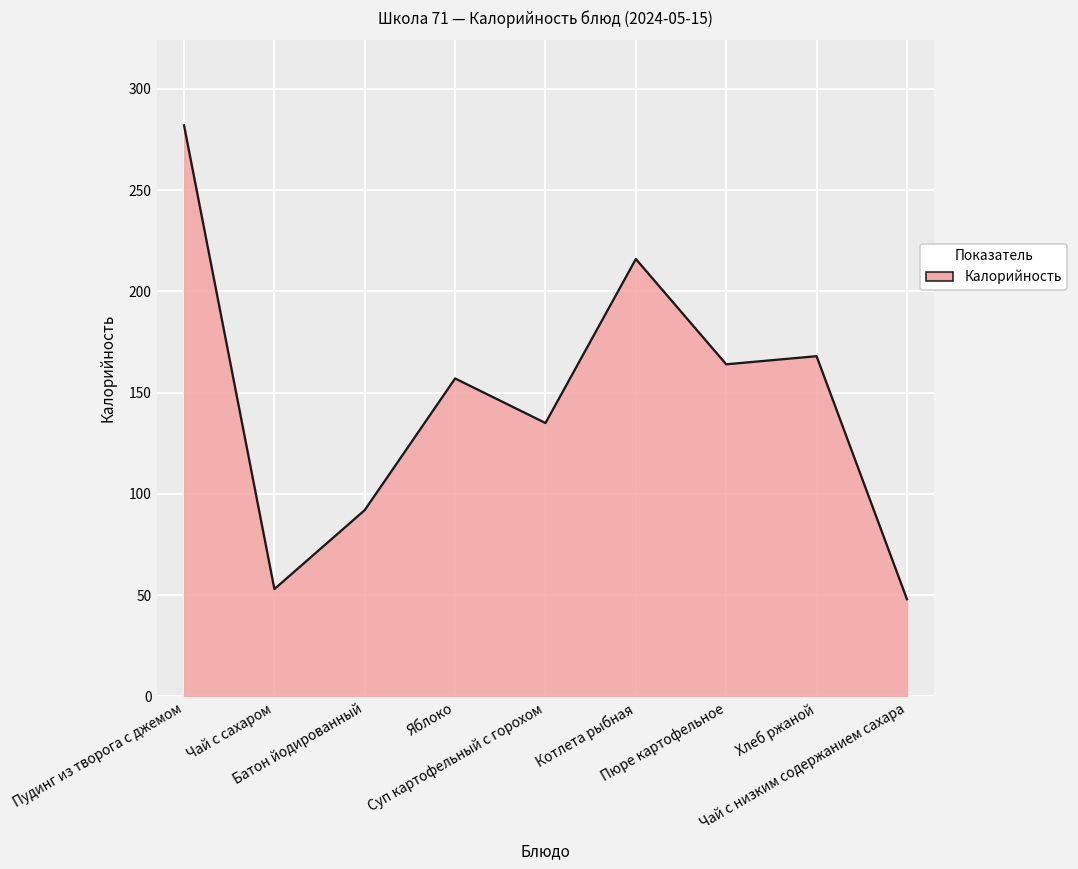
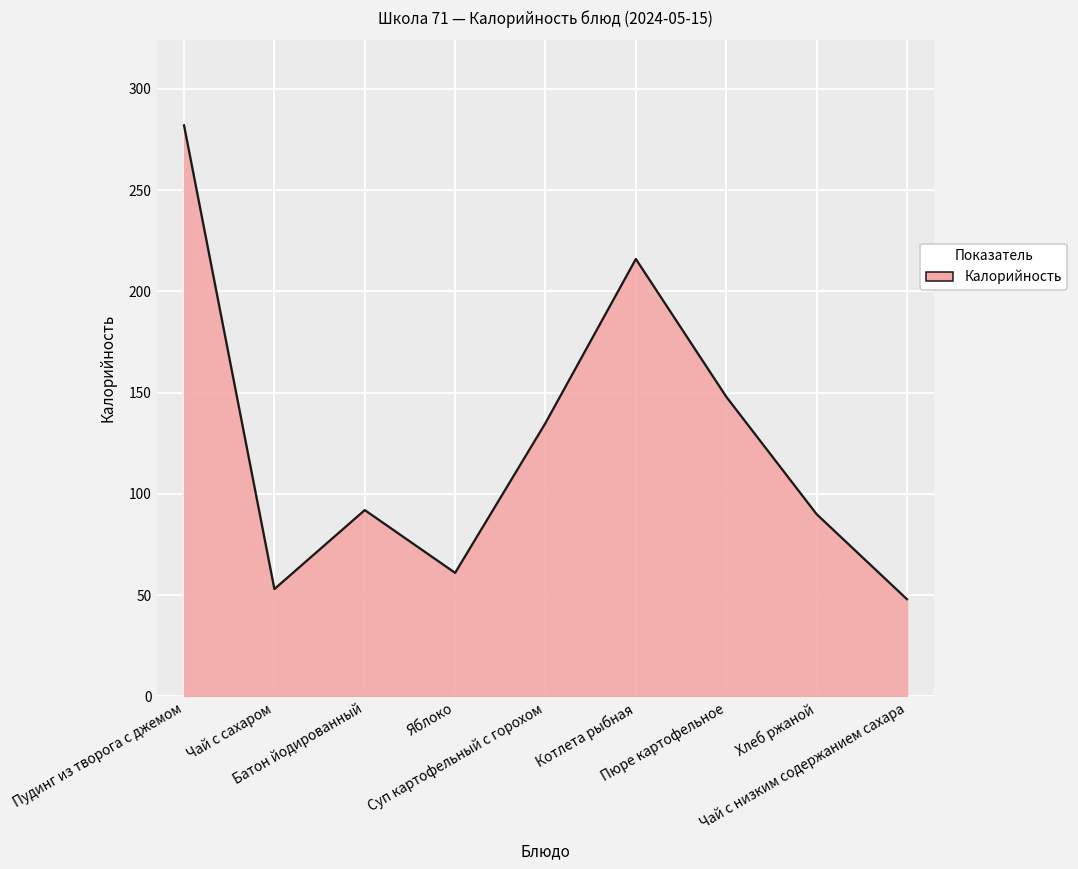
Яблоко: 157 -> 61
Пюре картофельное: 164 -> 148
Хлеб ржаной: 168 -> 90
